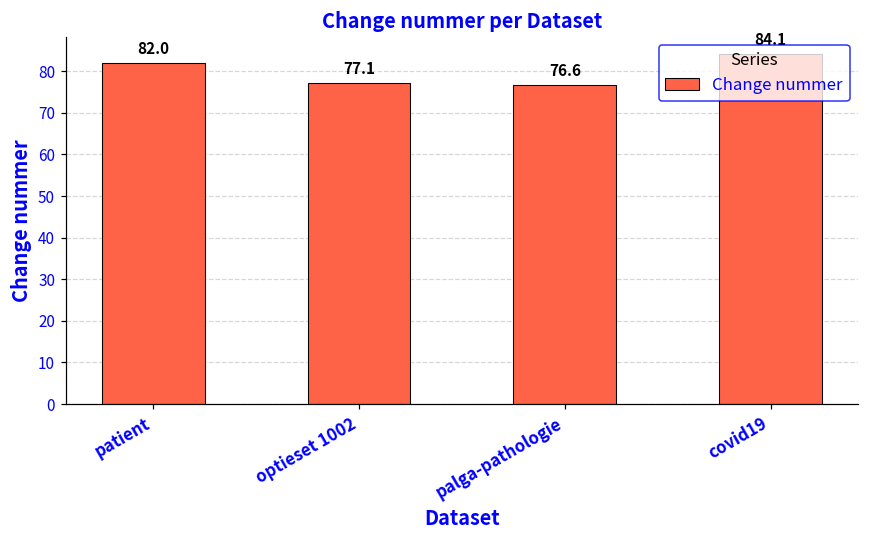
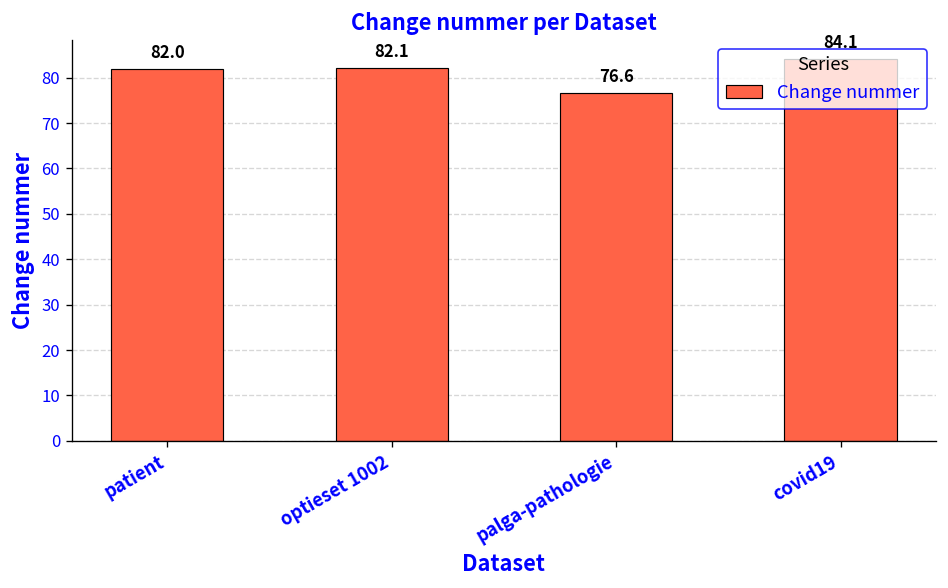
optieset 1002: 77.1 -> 82.1
